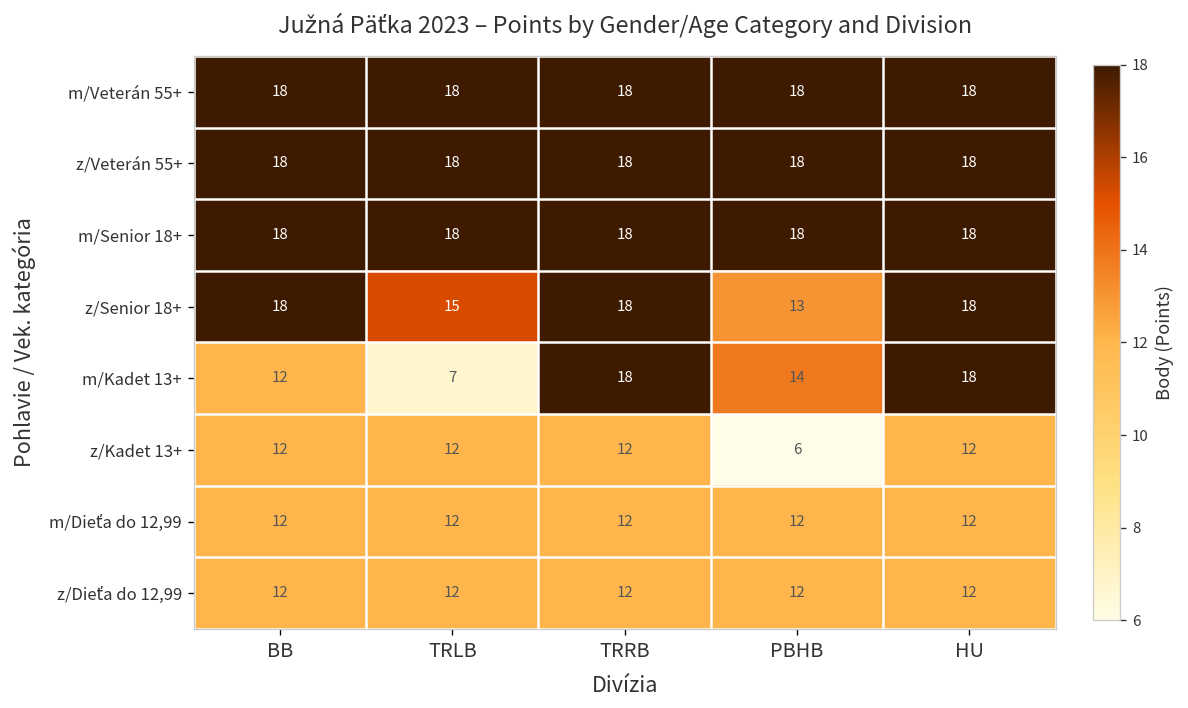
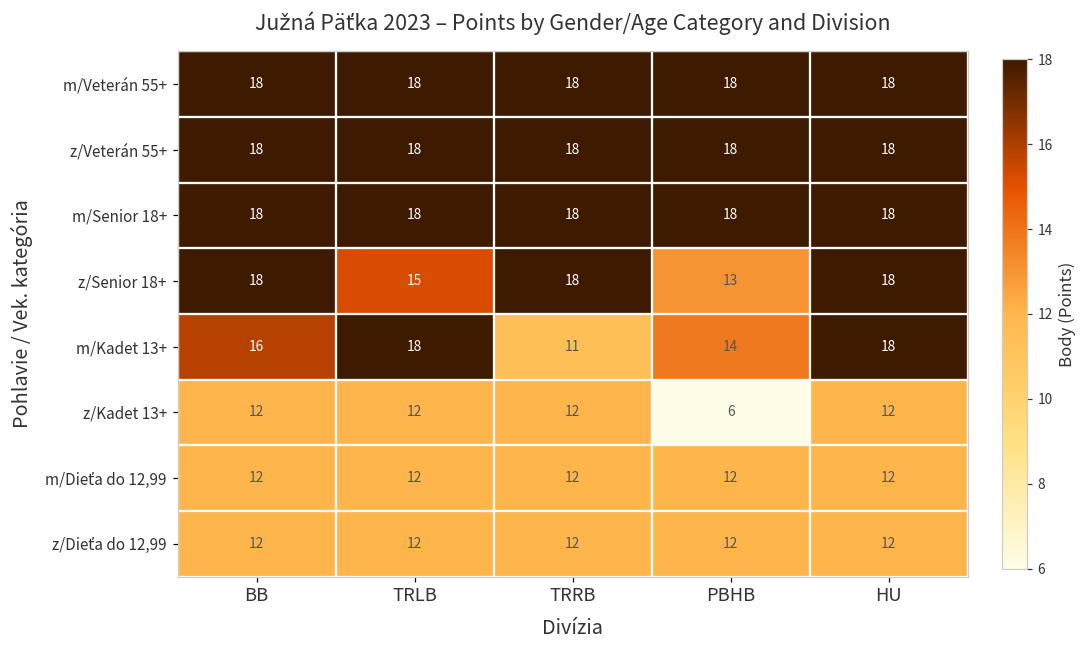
m/Kadet 13+, BB: 12 -> 16
m/Kadet 13+, TRLB: 7 -> 18
m/Kadet 13+, TRRB: 18 -> 11
